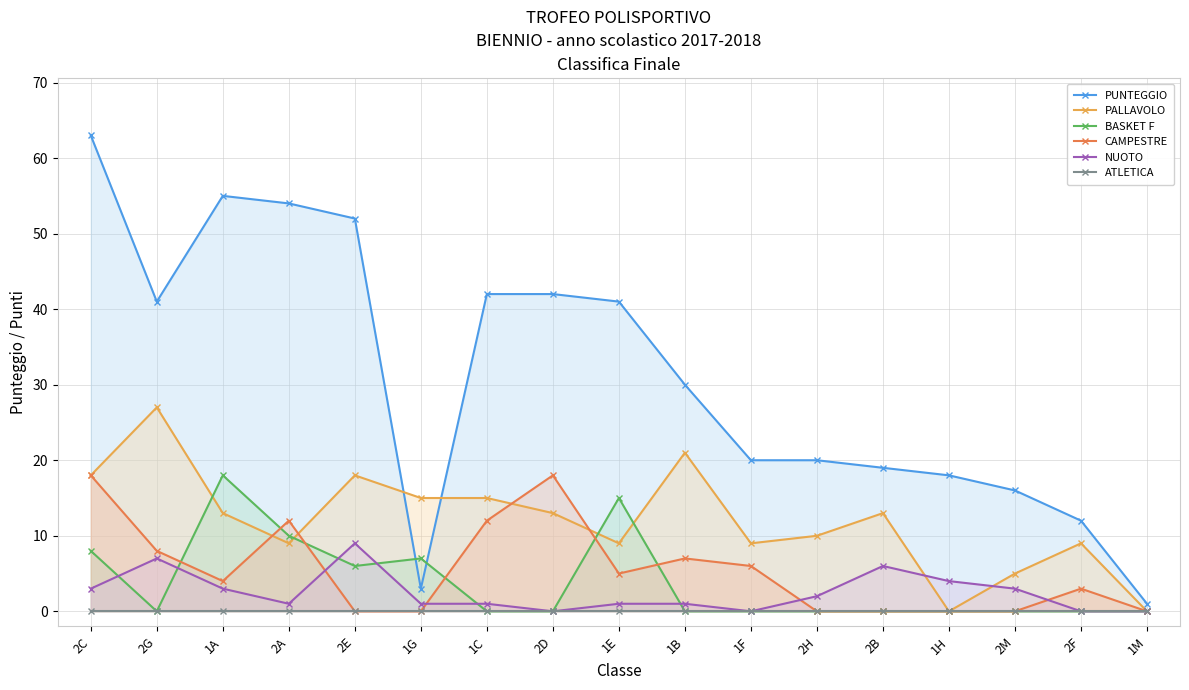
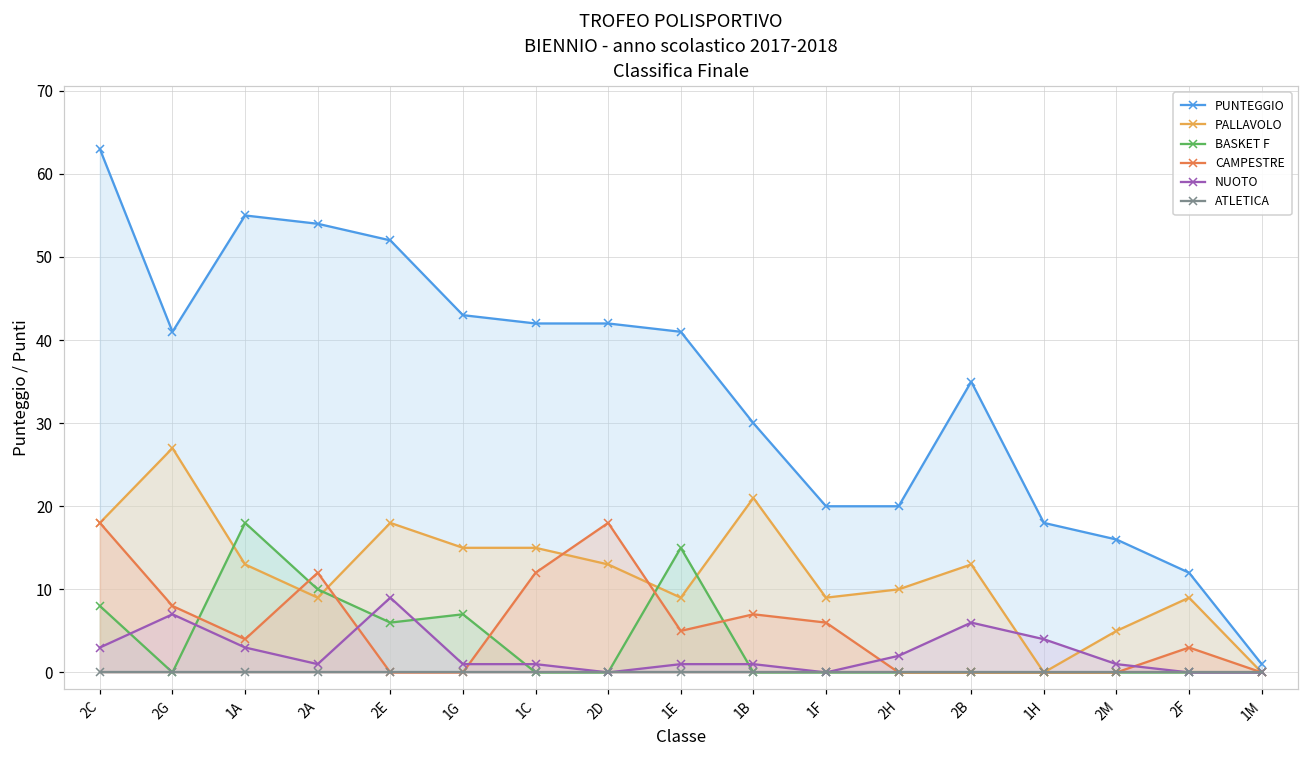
PUNTEGGIO, 1G: 3 -> 43
PUNTEGGIO, 2B: 19 -> 35
NUOTO, 2M: 3 -> 1
